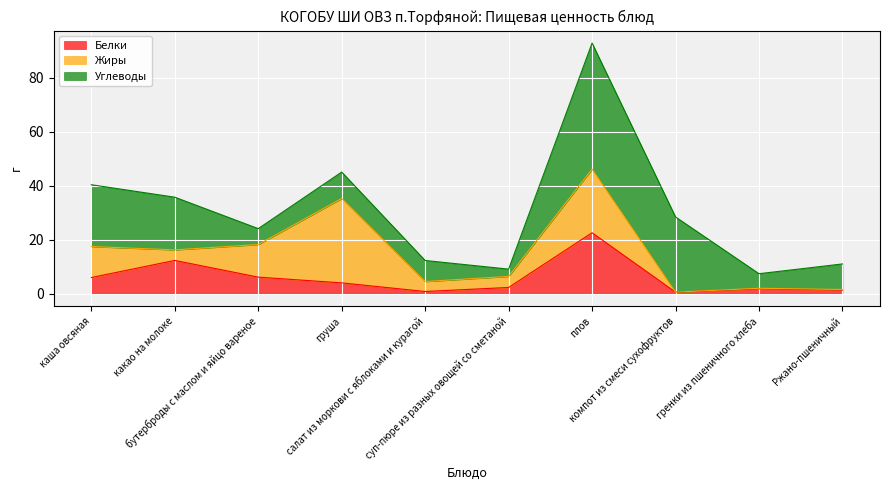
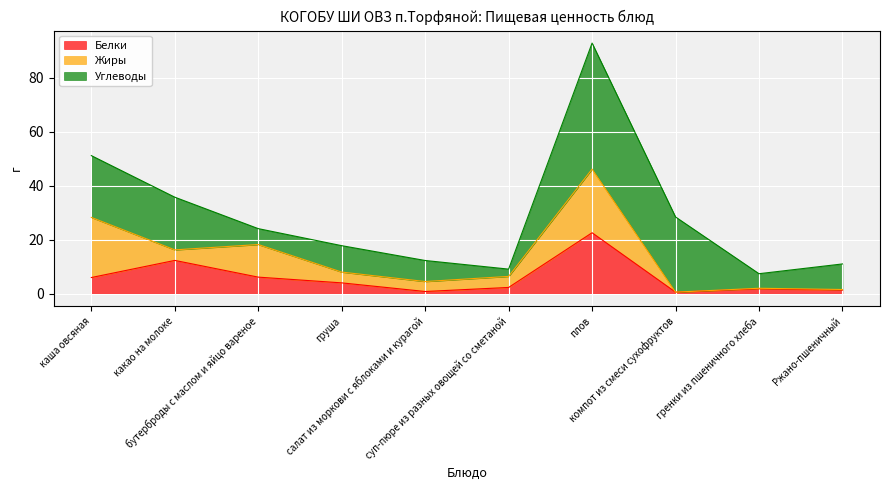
Жиры, каша овсяная: 12 -> 22
Жиры, груша: 31 -> 4
